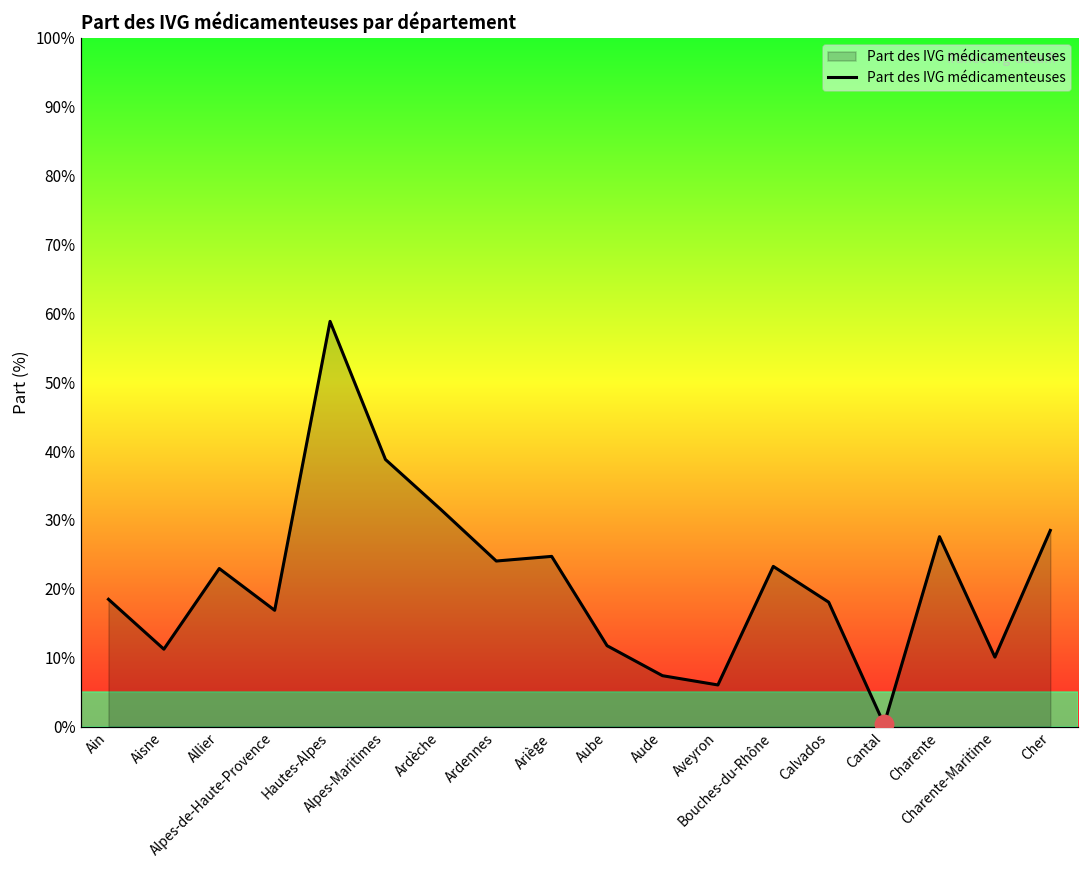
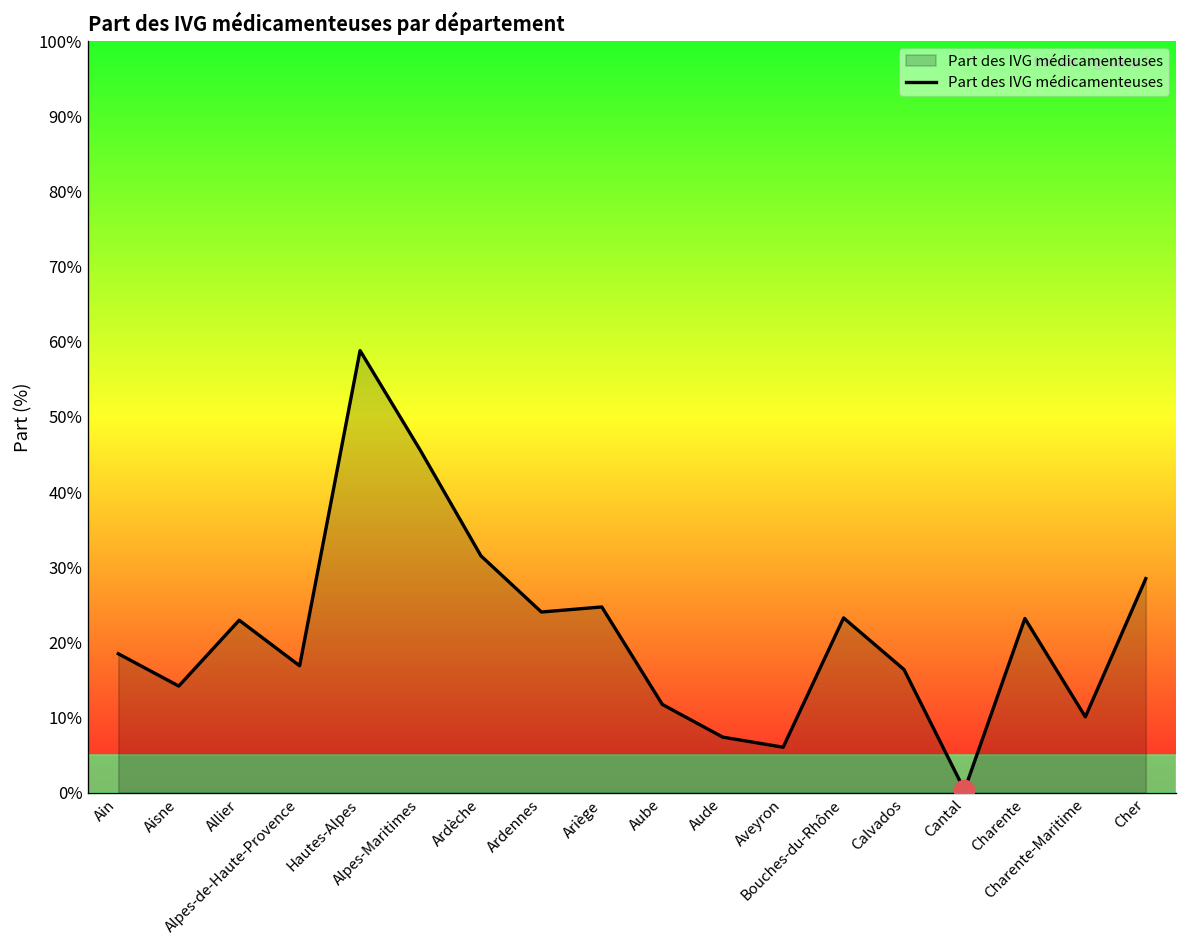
Part des IVG médicamenteuses, Aisne: 11% -> 14%
Part des IVG médicamenteuses, Alpes-Maritimes: 39% -> 46%
Part des IVG médicamenteuses, Calvados: 18% -> 16%
Part des IVG médicamenteuses, Charente: 28% -> 23%
